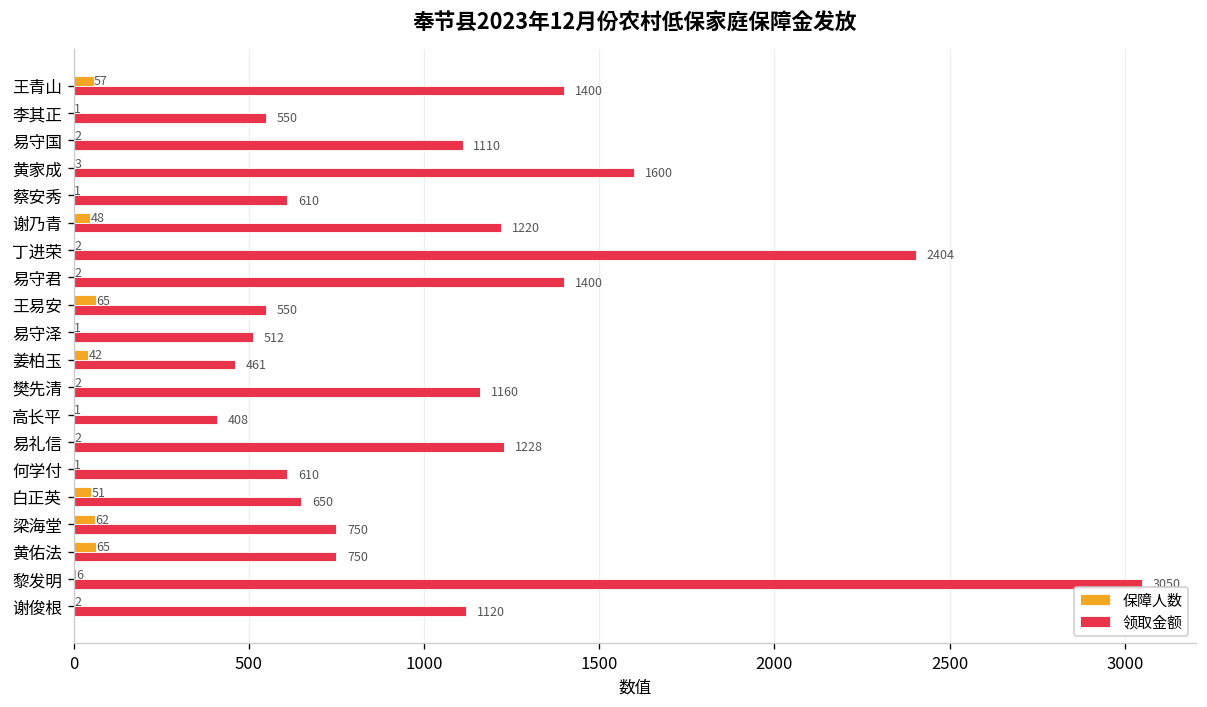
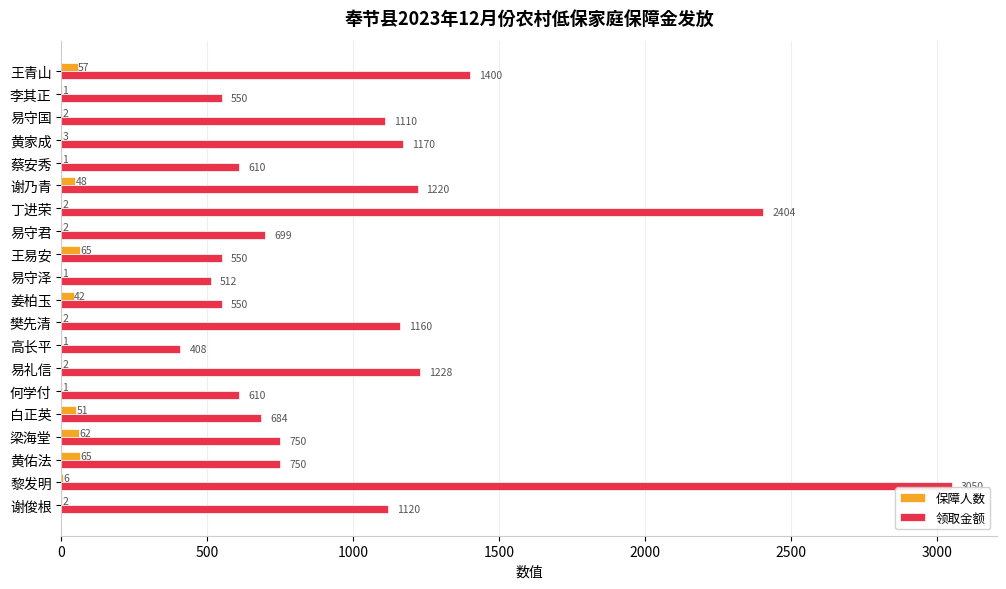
领取金额, 黄家成: 1600 -> 1170
领取金额, 易守君: 1400 -> 699
领取金额, 姜柏玉: 461 -> 550
领取金额, 白正英: 650 -> 684
